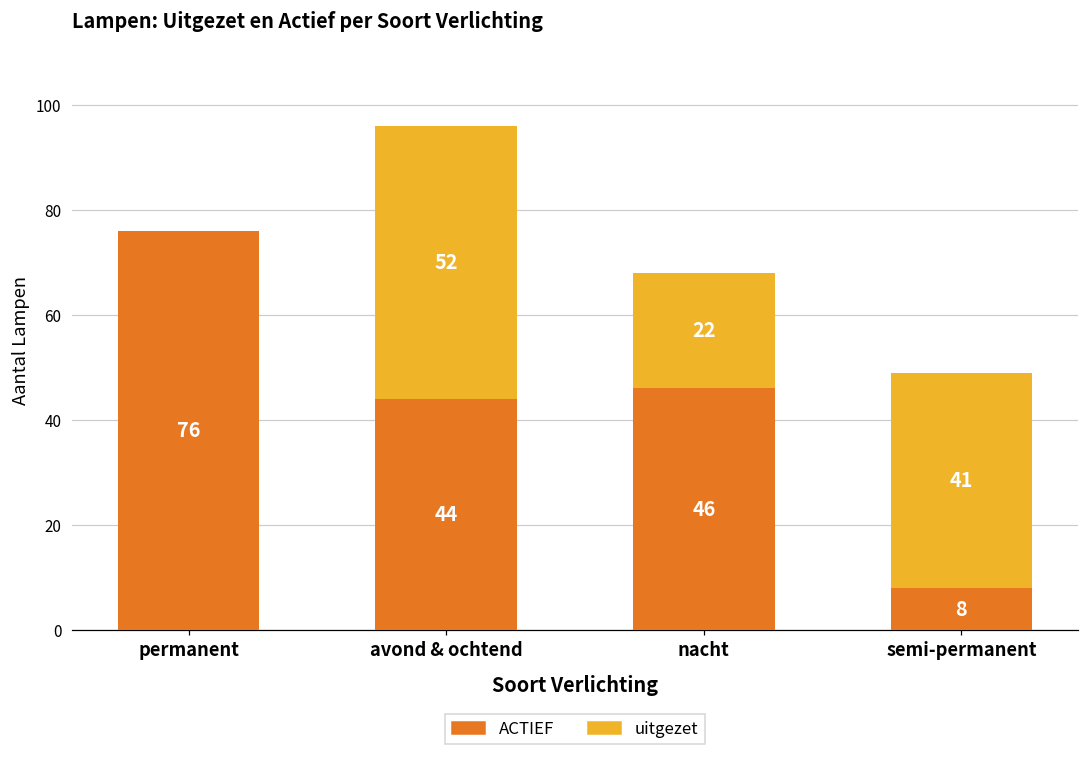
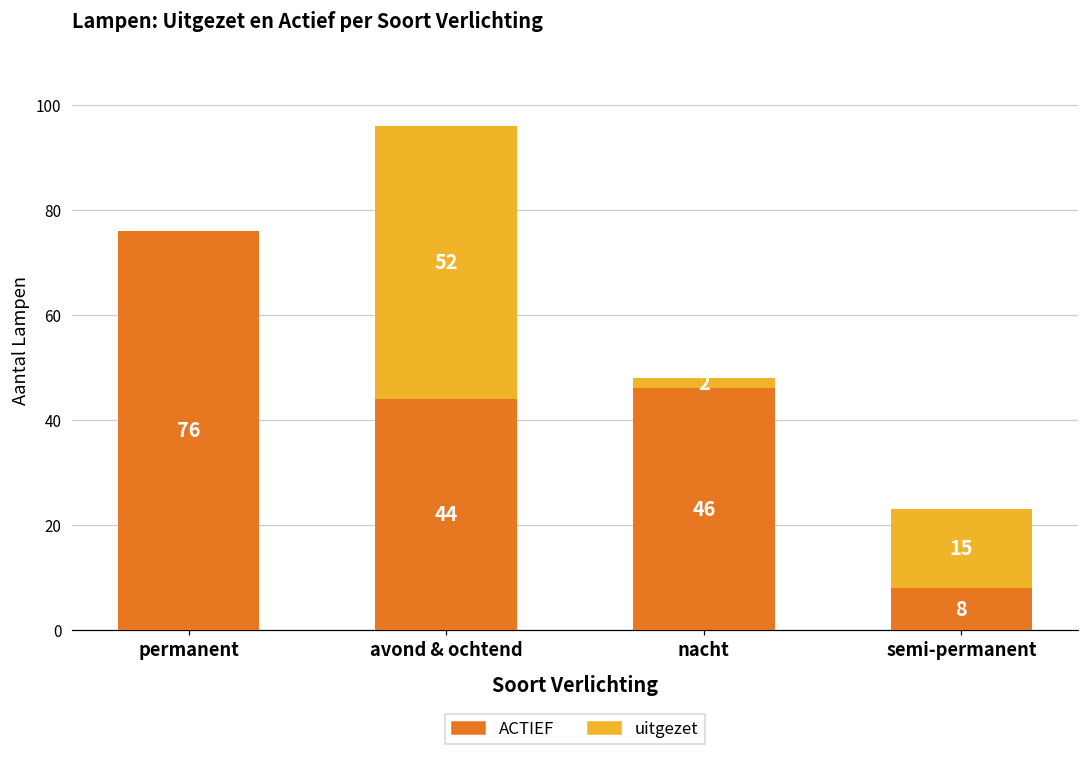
uitgezet, nacht: 22 -> 2
uitgezet, semi-permanent: 41 -> 15
